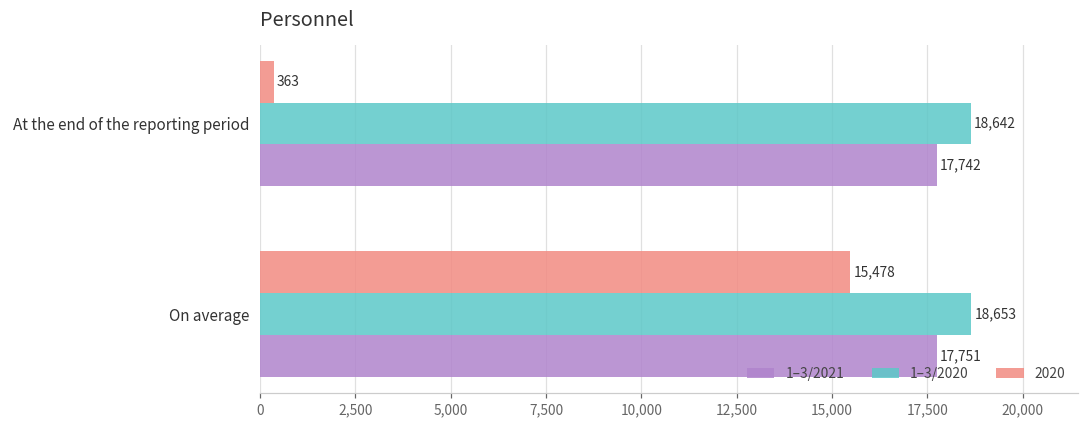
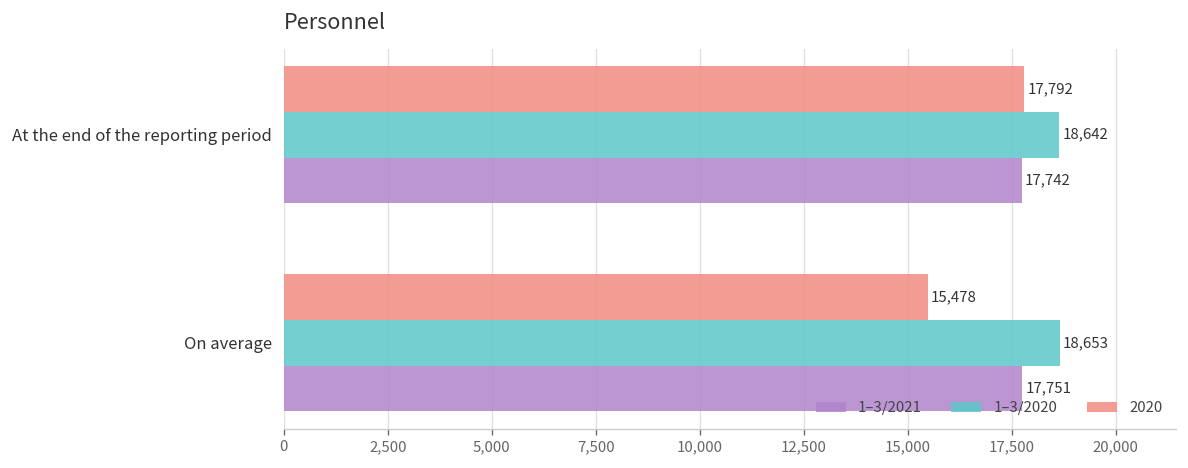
2020, At the end of the reporting period: 363 -> 17,792
